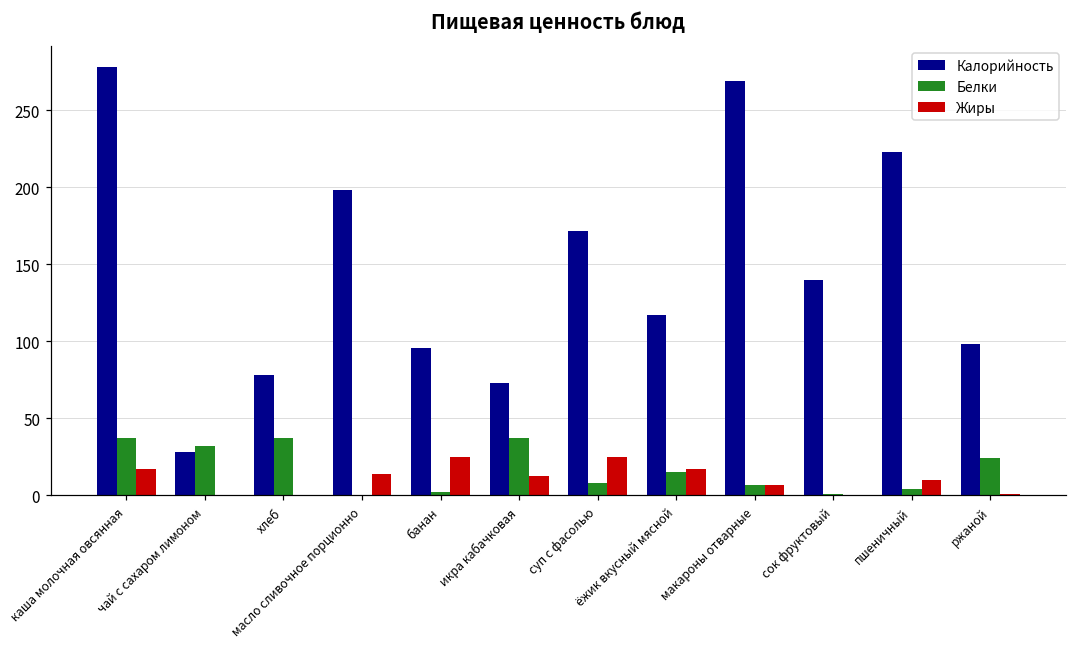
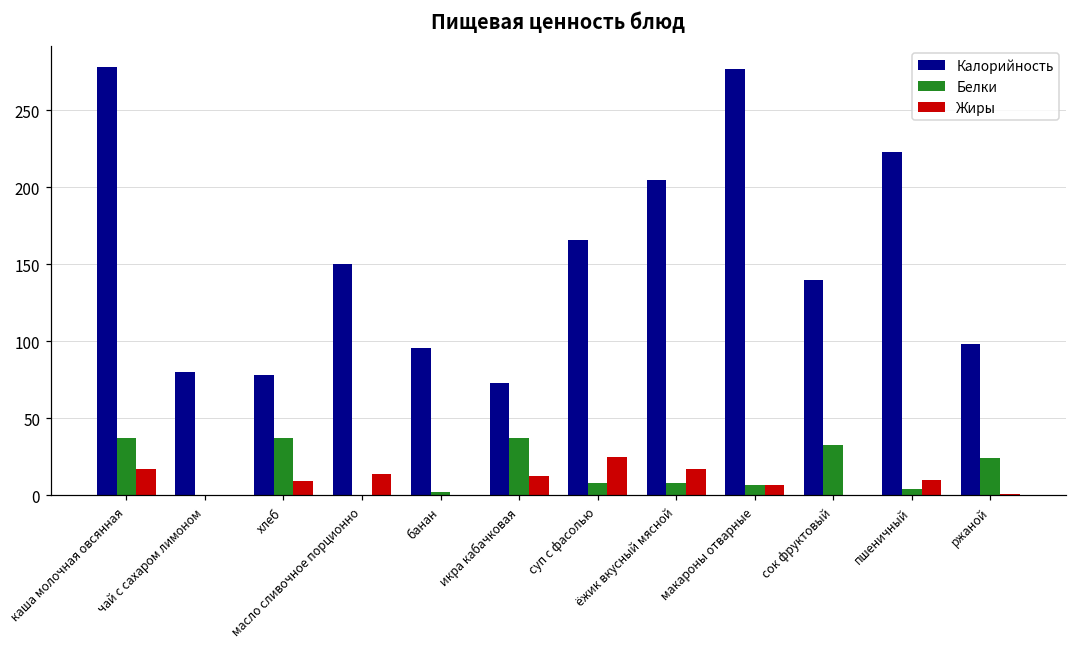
Калорийность, чай с сахаром лимоном: 28 -> 80
Белки, чай с сахаром лимоном: 32 -> 0
Жиры, хлеб: 0 -> 9
Калорийность, масло сливочное порционно: 198 -> 150
Жиры, банан: 25 -> 0
Калорийность, суп с фасолью: 172 -> 166
Калорийность, ёжик вкусный мясной: 117 -> 205
Белки, ёжик вкусный мясной: 15 -> 8
Калорийность, макароны отварные: 269 -> 277
Белки, сок фруктовый: 1 -> 33
